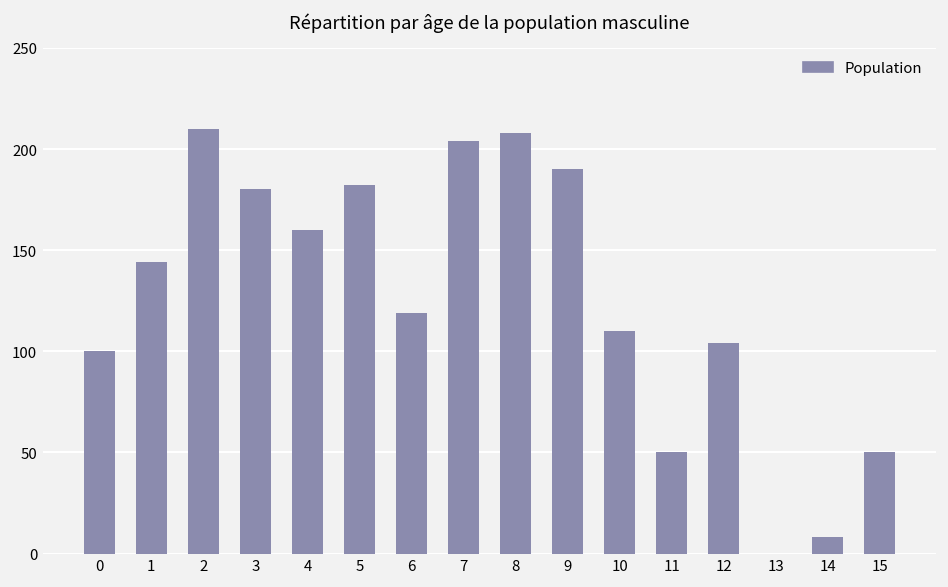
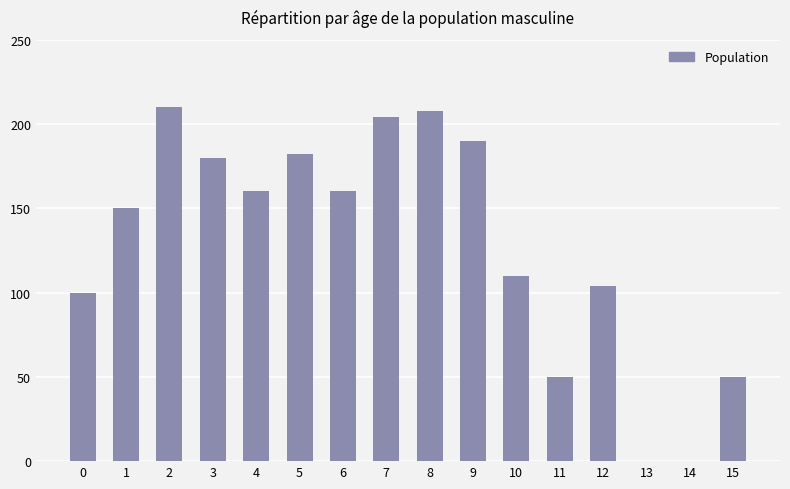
1: 144 -> 150
6: 119 -> 160
14: 8 -> 0
